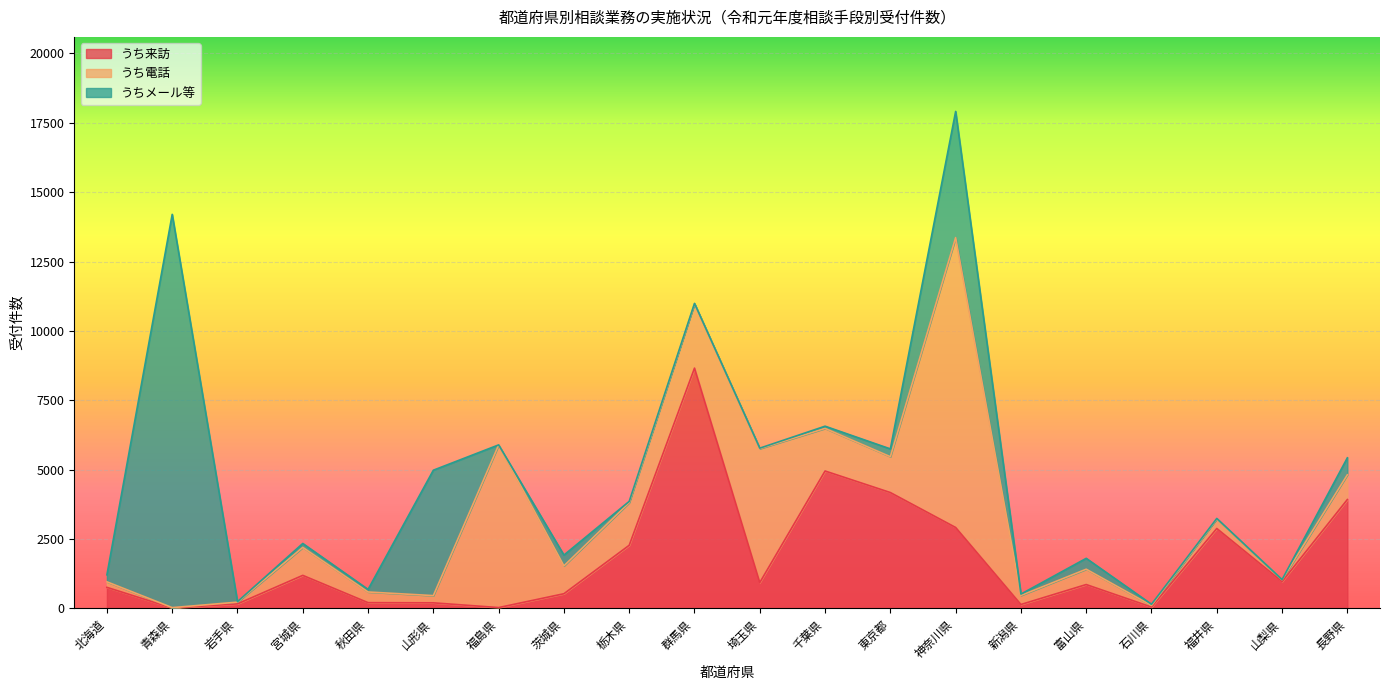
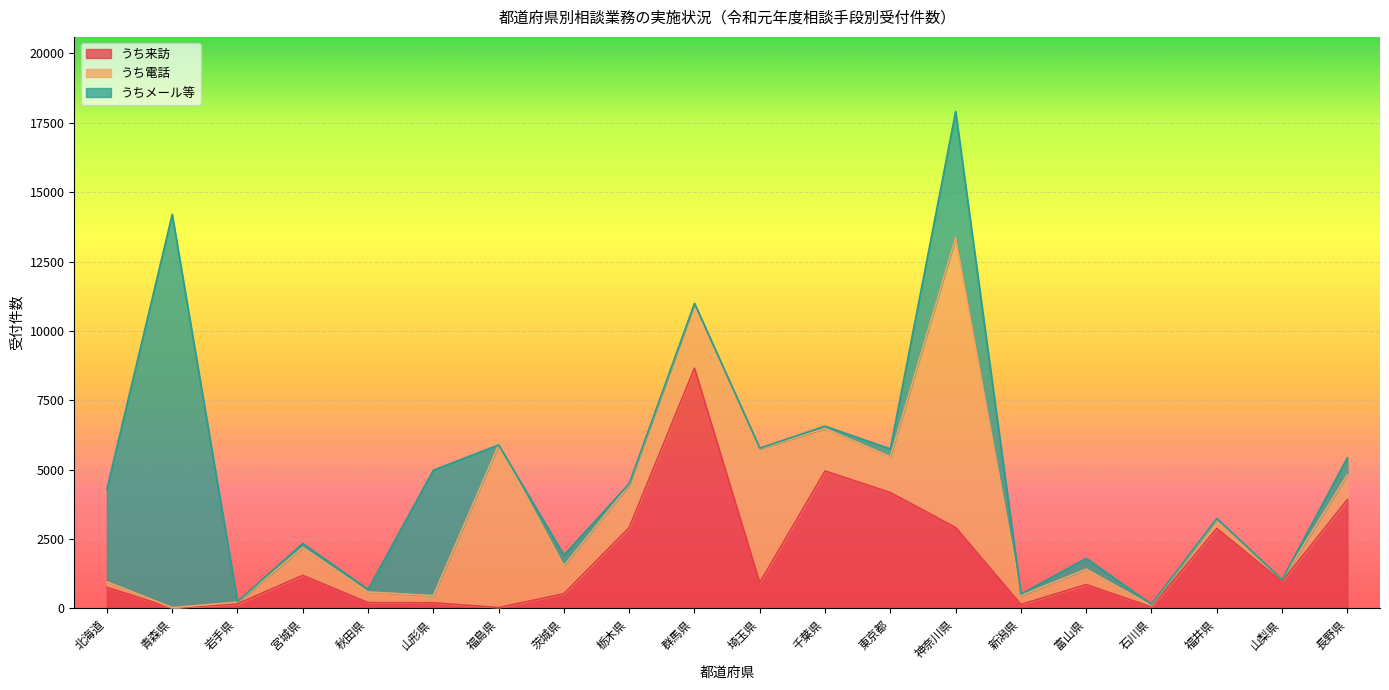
うちメール等, 北海道: 300 -> 3400
うち来訪, 栃木県: 2300 -> 2900
